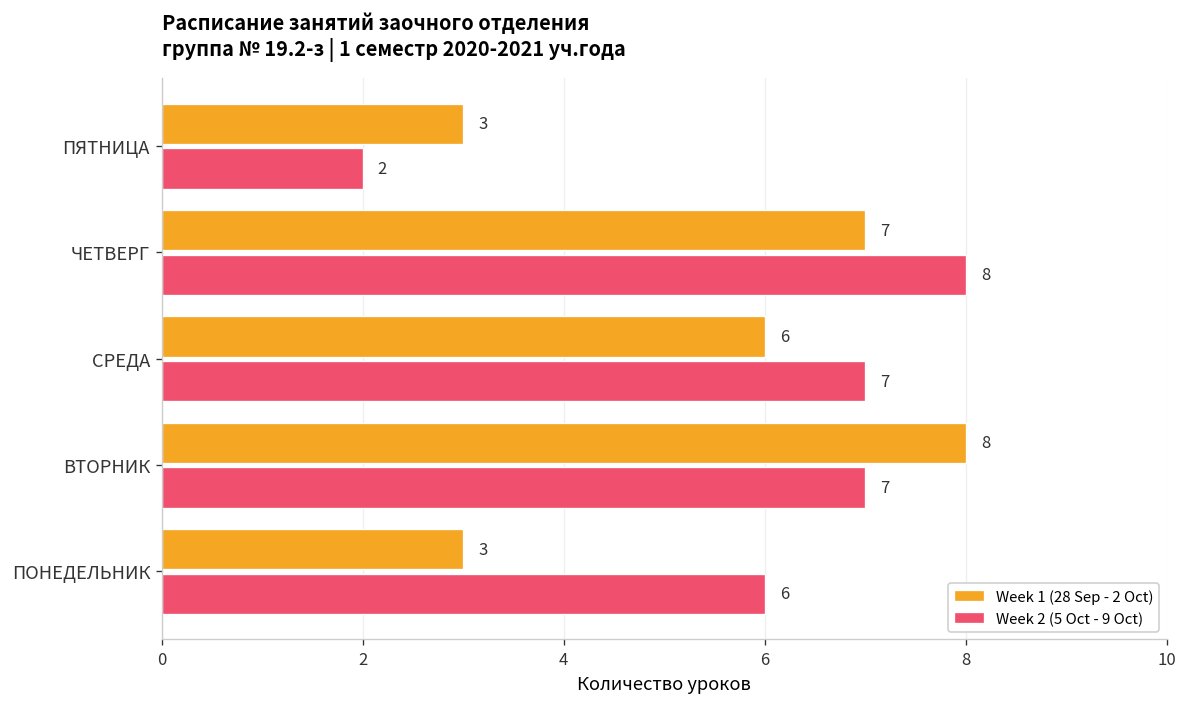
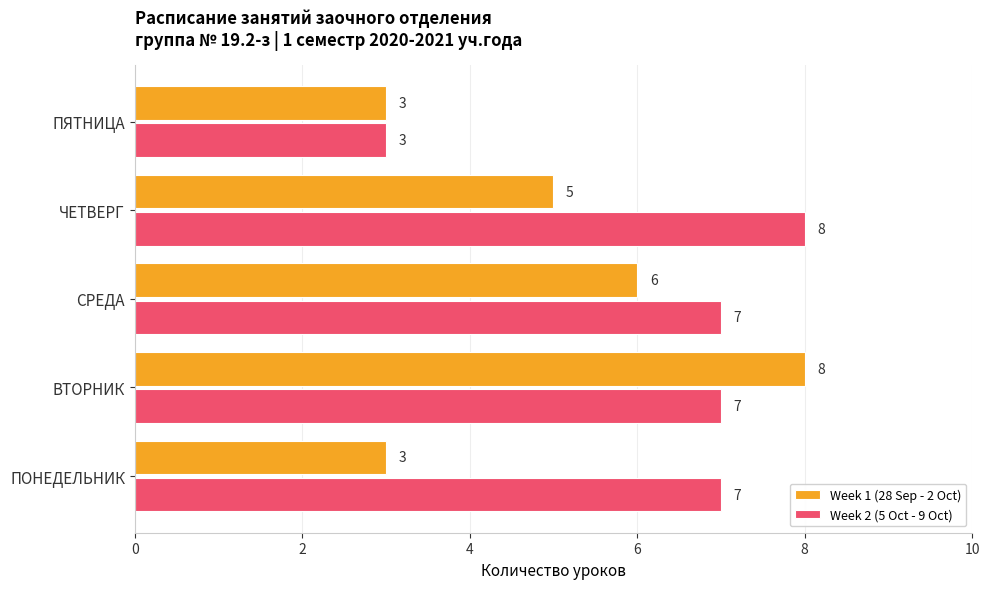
Week 2 (5 Oct - 9 Oct), ПЯТНИЦА: 2 -> 3
Week 1 (28 Sep - 2 Oct), ЧЕТВЕРГ: 7 -> 5
Week 2 (5 Oct - 9 Oct), ПОНЕДЕЛЬНИК: 6 -> 7
